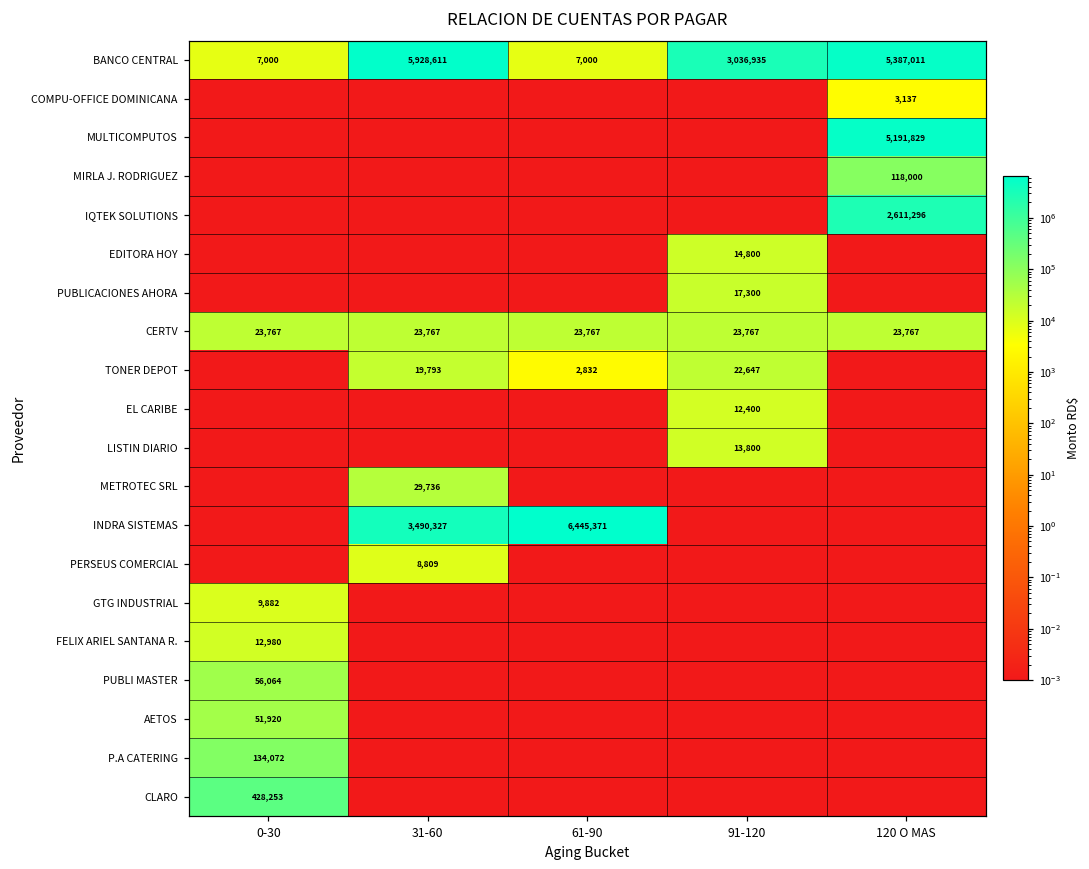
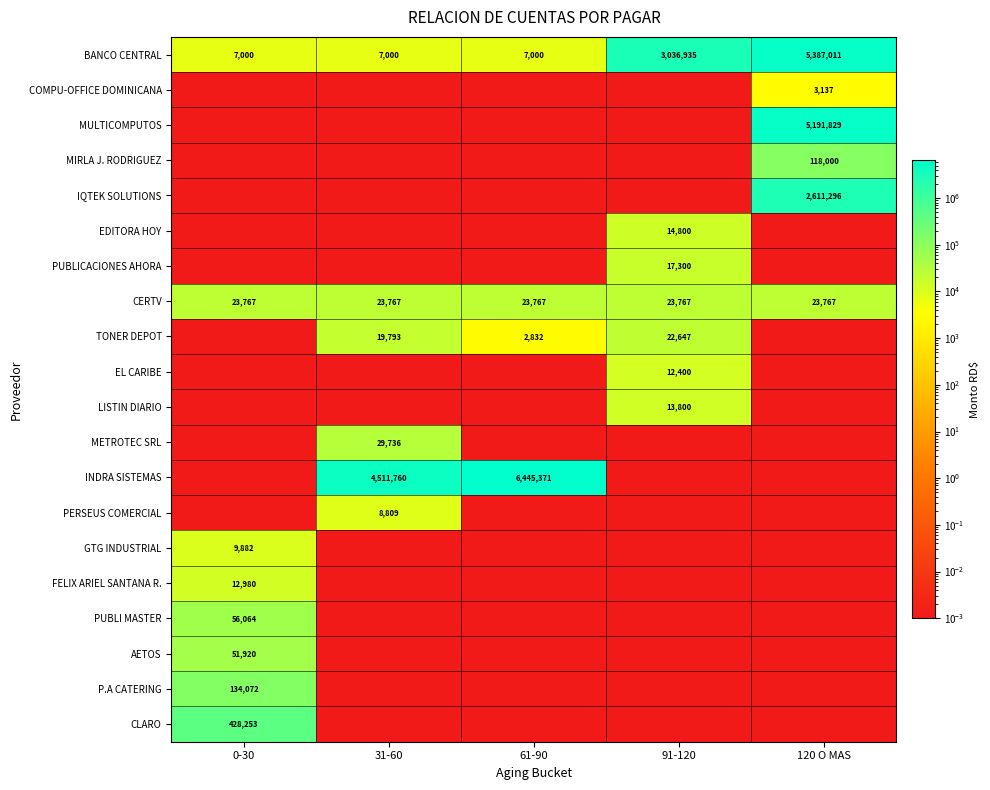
BANCO CENTRAL, 31-60: 5,928,611 -> 7,000
INDRA SISTEMAS, 31-60: 3,490,327 -> 4,511,760
